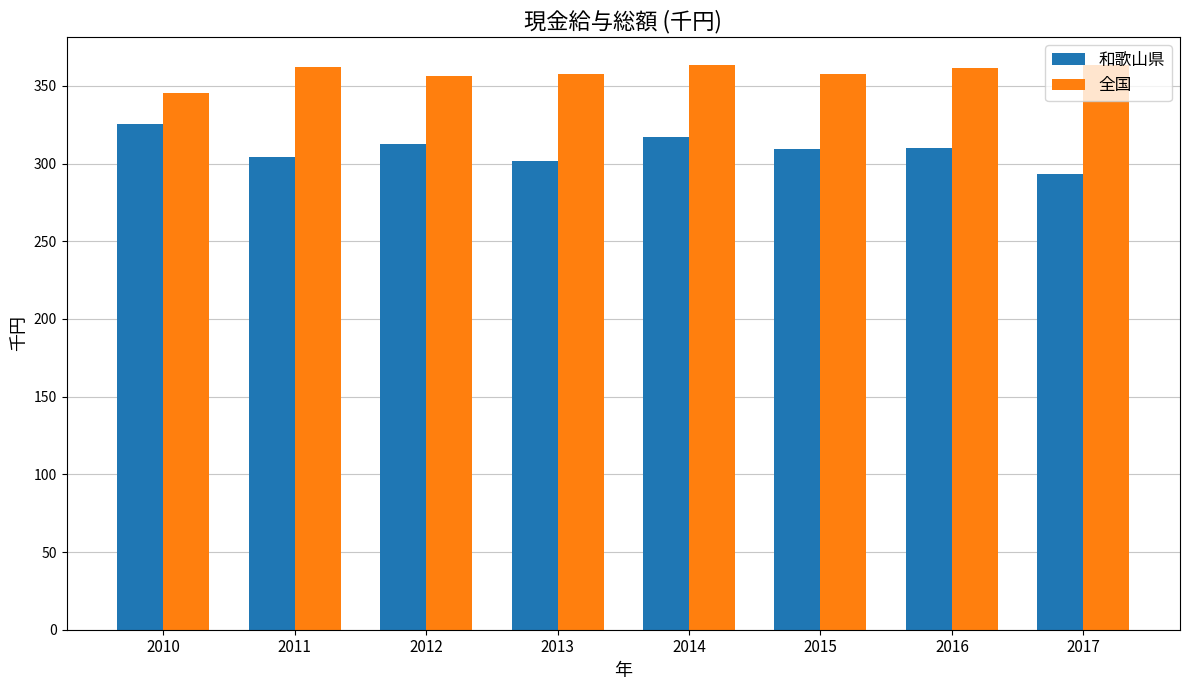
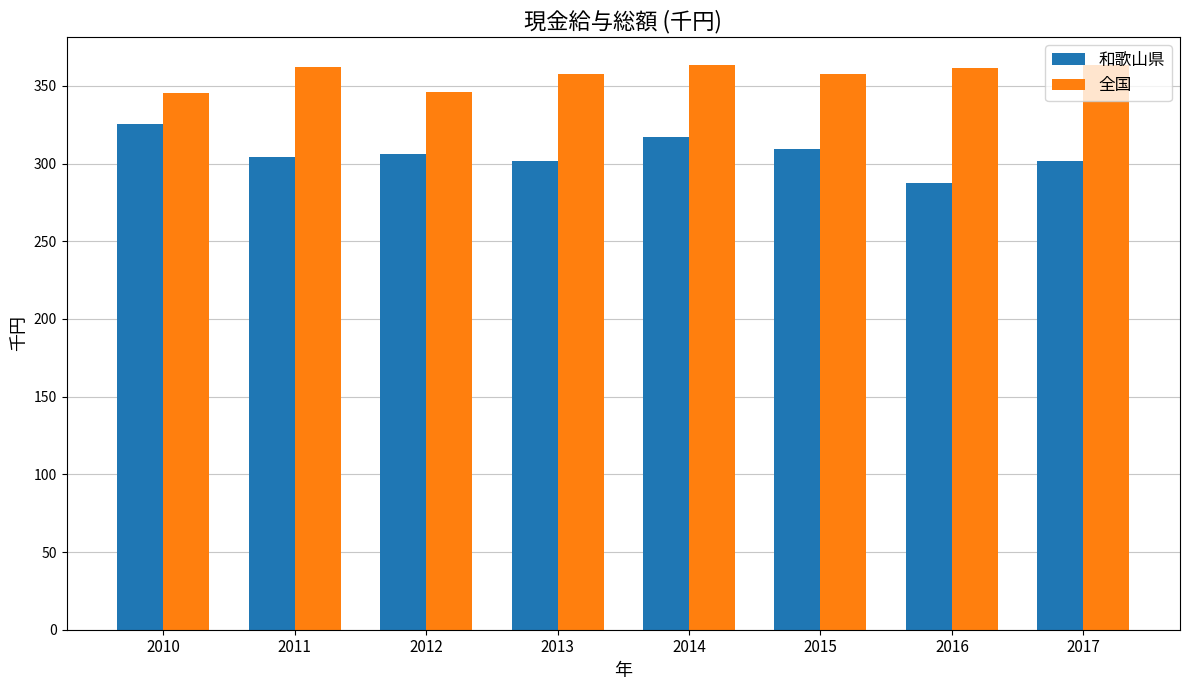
和歌山県, 2012: 313 -> 306
全国, 2012: 357 -> 346
和歌山県, 2016: 310 -> 288
和歌山県, 2017: 293 -> 302
